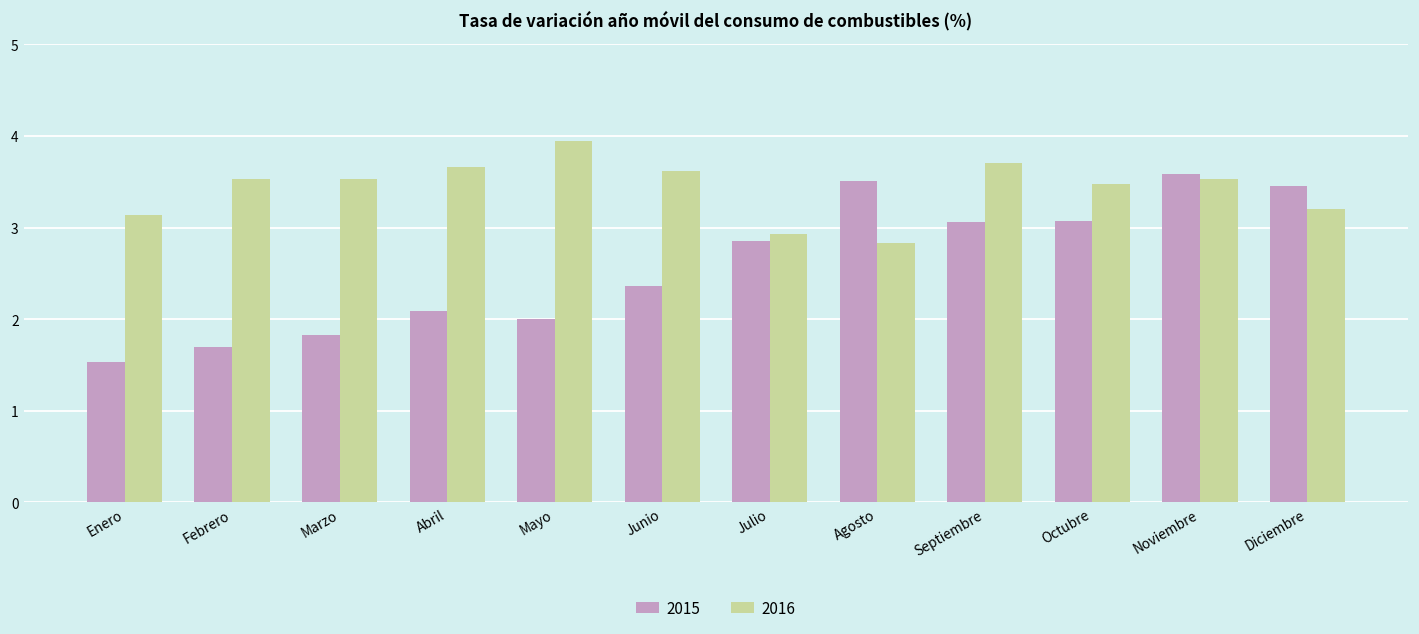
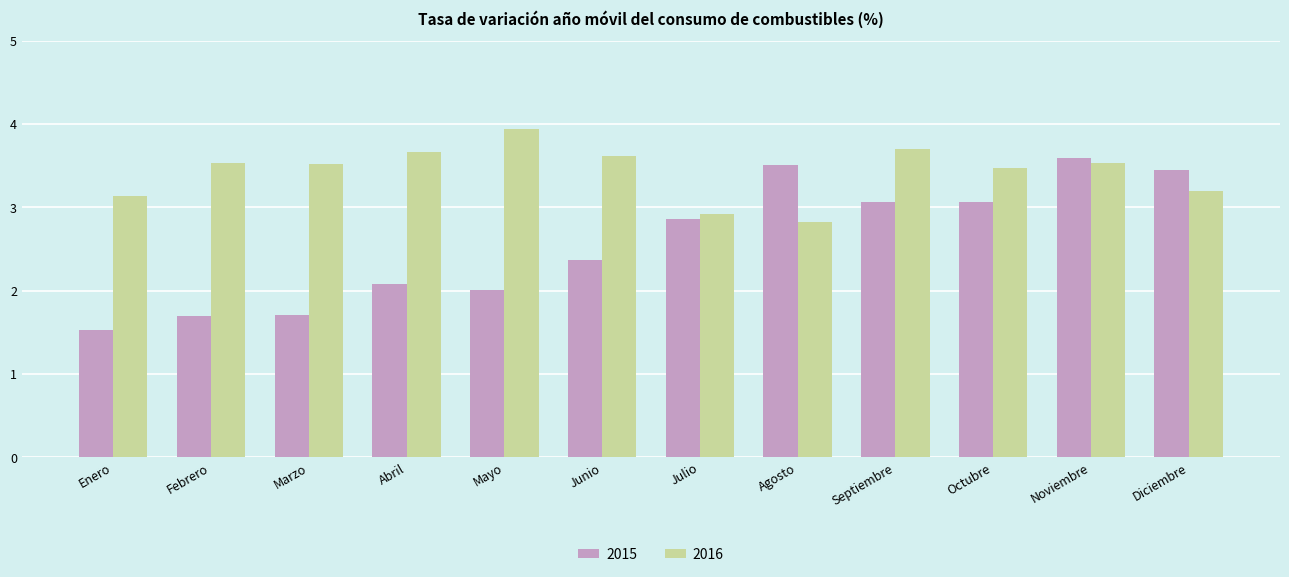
2015, Marzo: 1.8 -> 1.7
